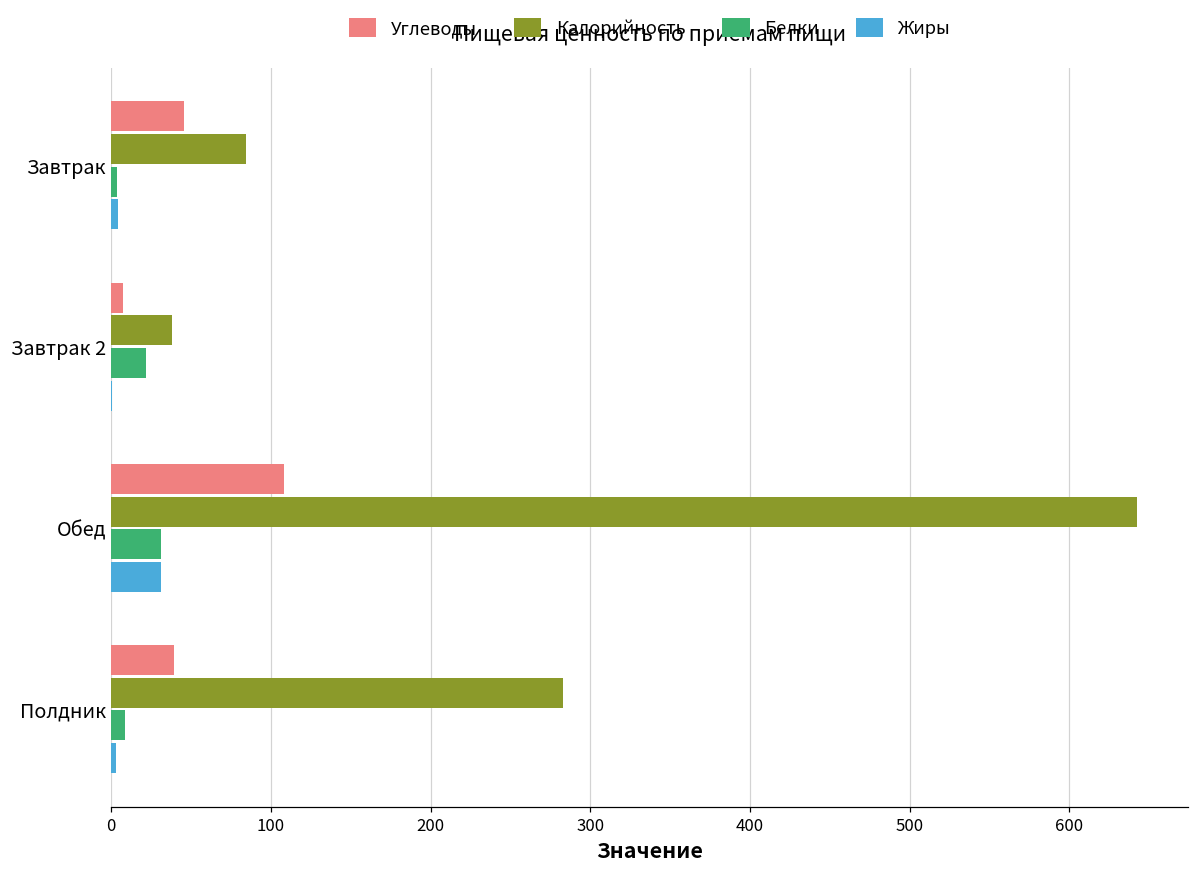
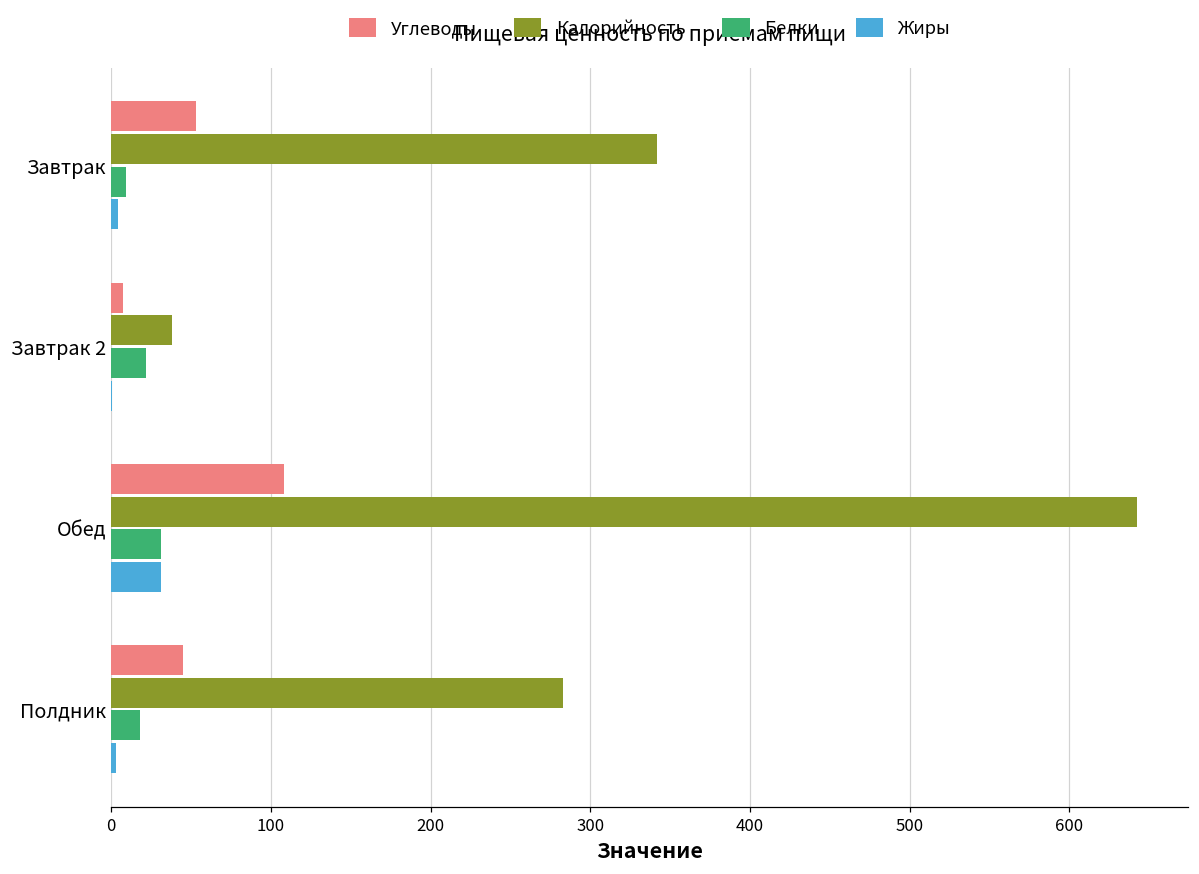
Углеводы, Завтрак: 46 -> 53
Калорийность, Завтрак: 84 -> 342
Белки, Завтрак: 4 -> 9
Углеводы, Полдник: 40 -> 45
Белки, Полдник: 8 -> 18
